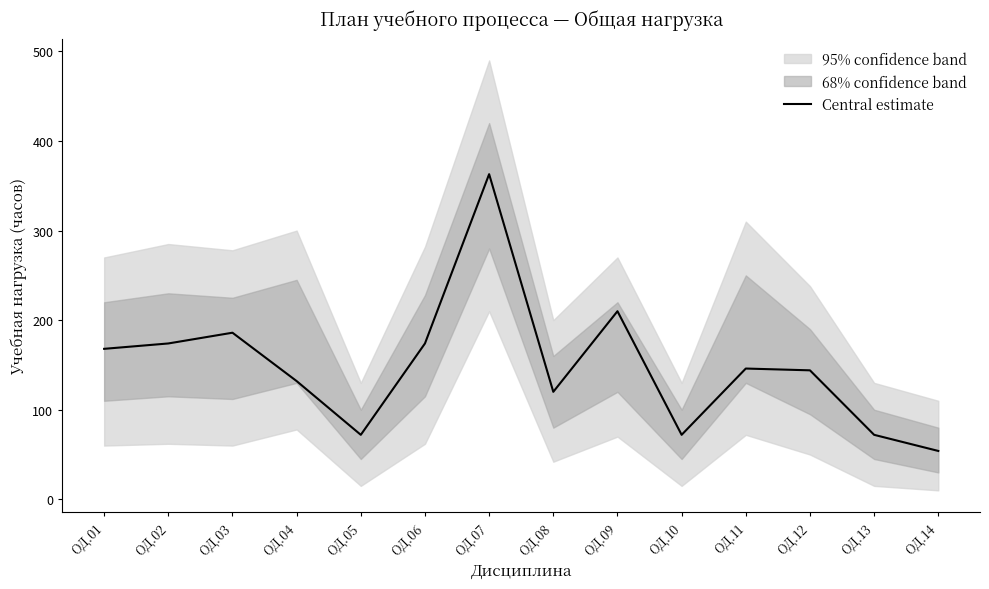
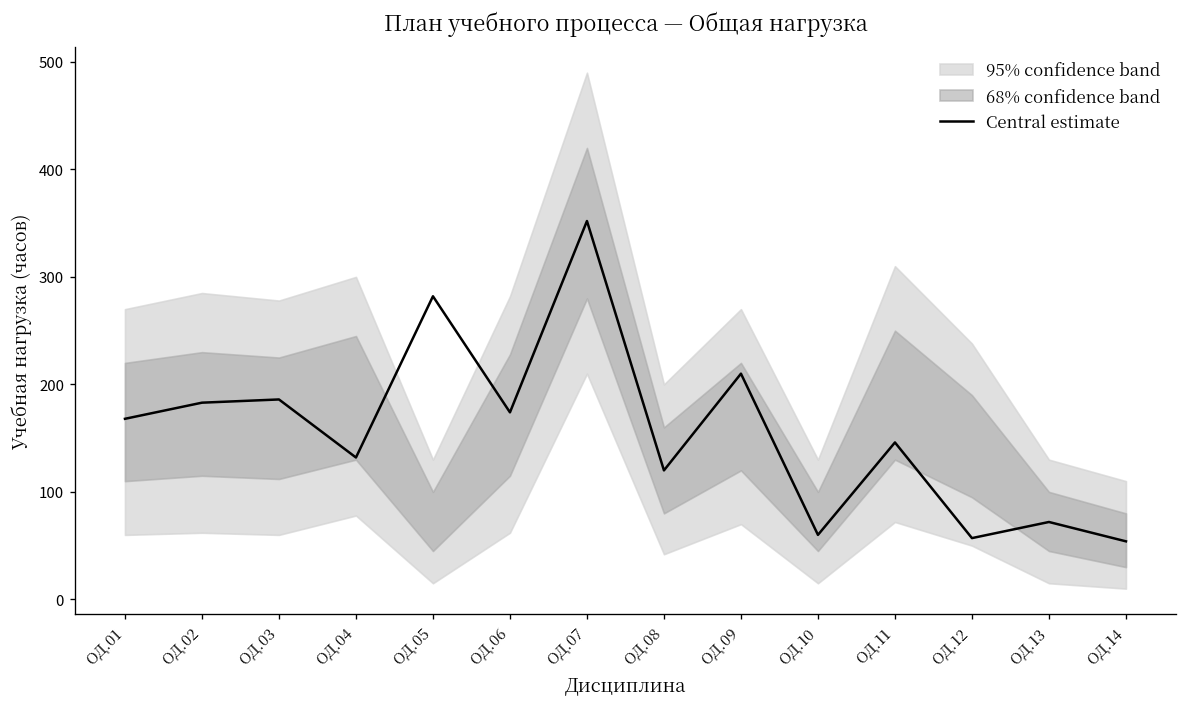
Central estimate, ОД.02: 170 -> 180
Central estimate, ОД.05: 70 -> 280
Central estimate, ОД.07: 360 -> 350
Central estimate, ОД.10: 70 -> 60
Central estimate, ОД.12: 140 -> 60
